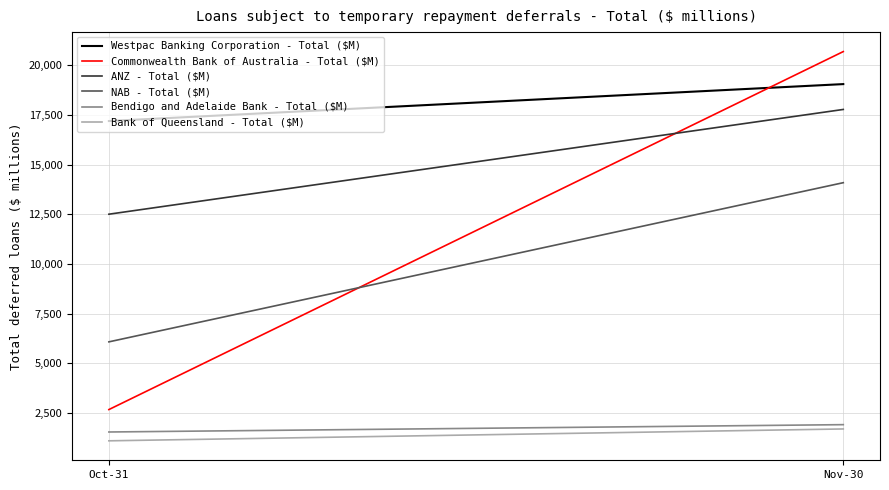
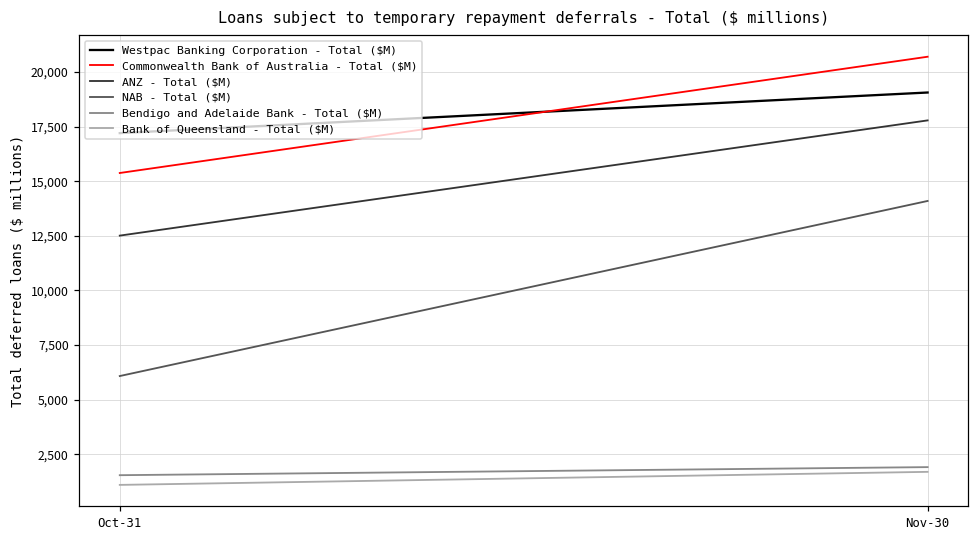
Commonwealth Bank of Australia - Total ($M), Oct-31: 2,700 -> 15,400
